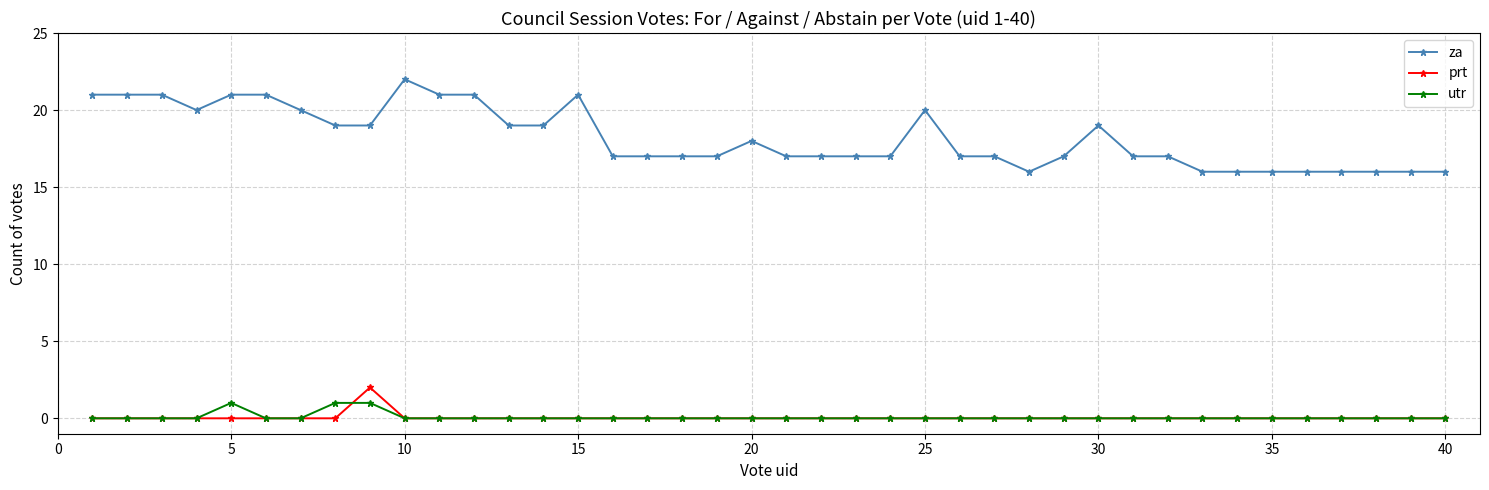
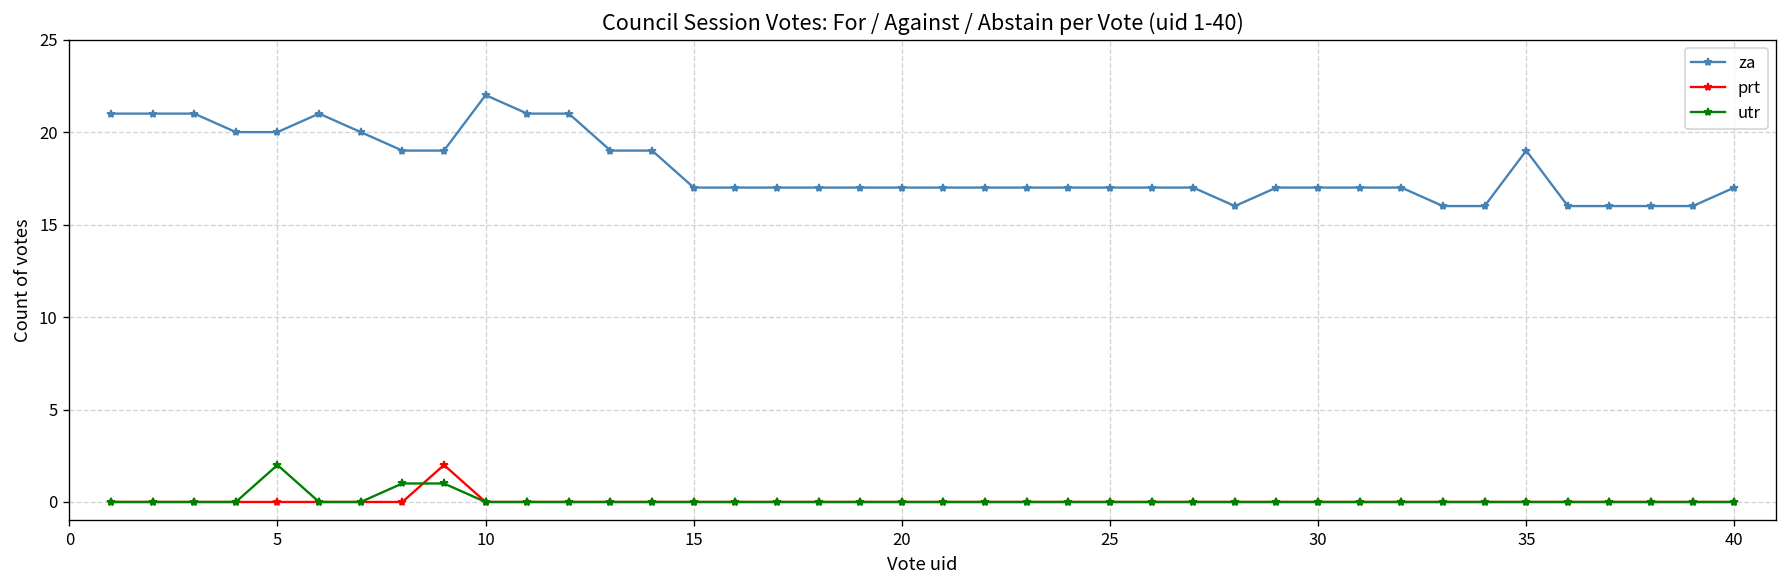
za, 5: 21 -> 20
utr, 5: 1 -> 2
za, 15: 21 -> 17
za, 20: 18 -> 17
za, 25: 20 -> 17
za, 30: 19 -> 17
za, 35: 16 -> 19
za, 40: 16 -> 17
